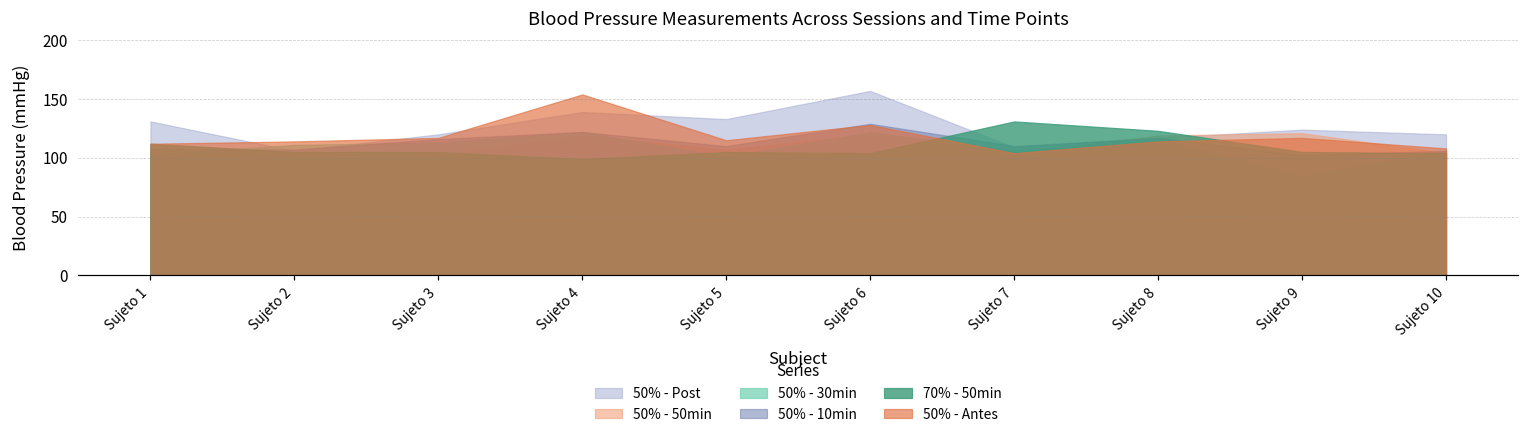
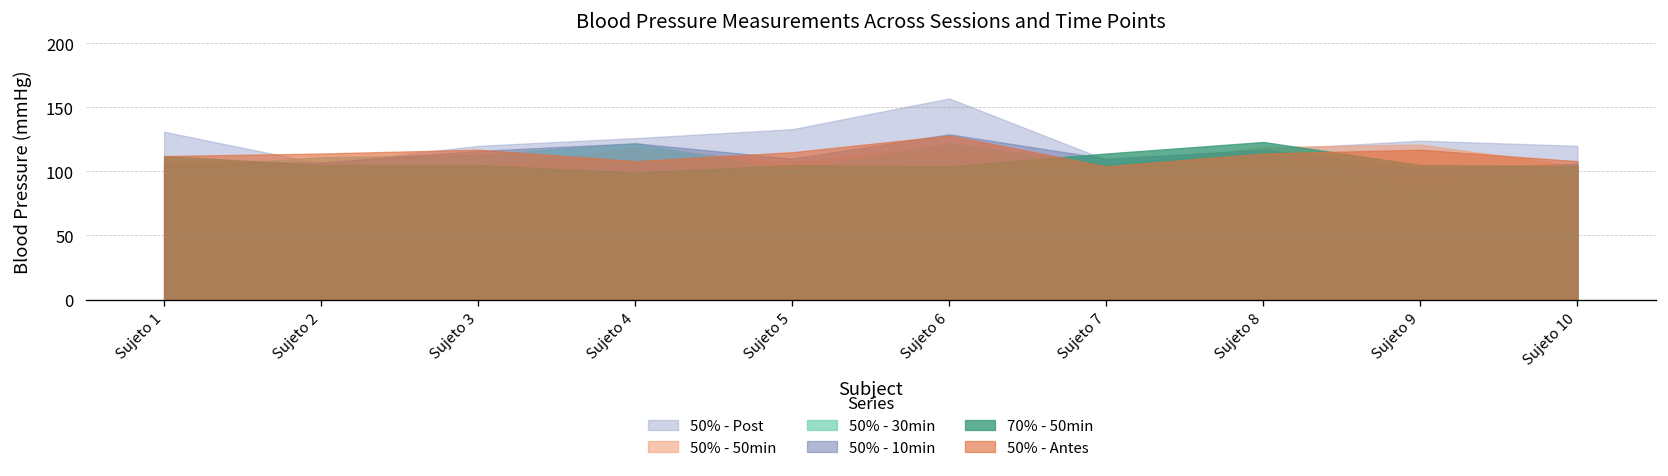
50% - Post, Sujeto 4: 139 -> 126
50% - Antes, Sujeto 4: 154 -> 108
70% - 50min, Sujeto 7: 131 -> 114
